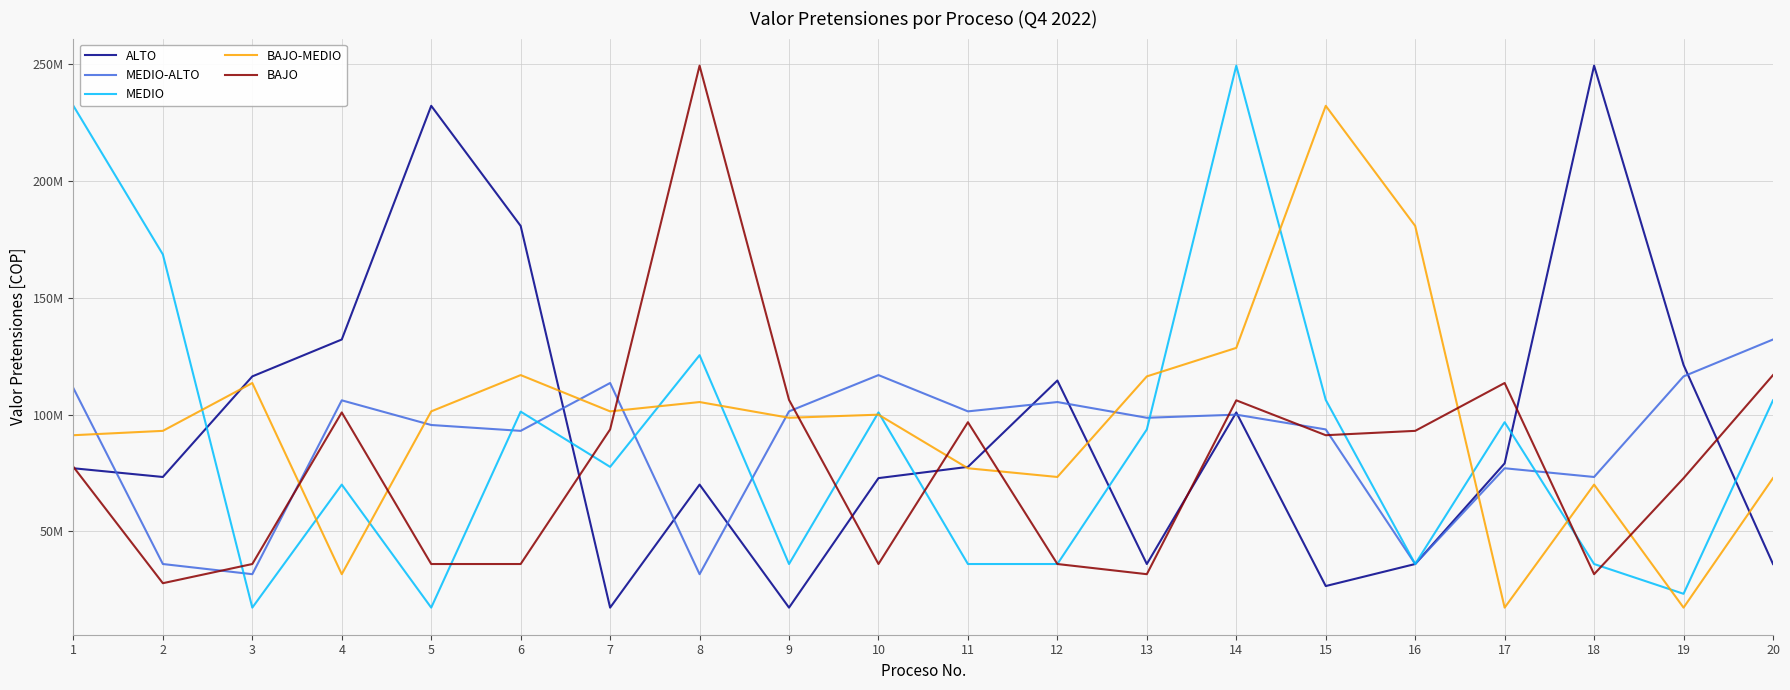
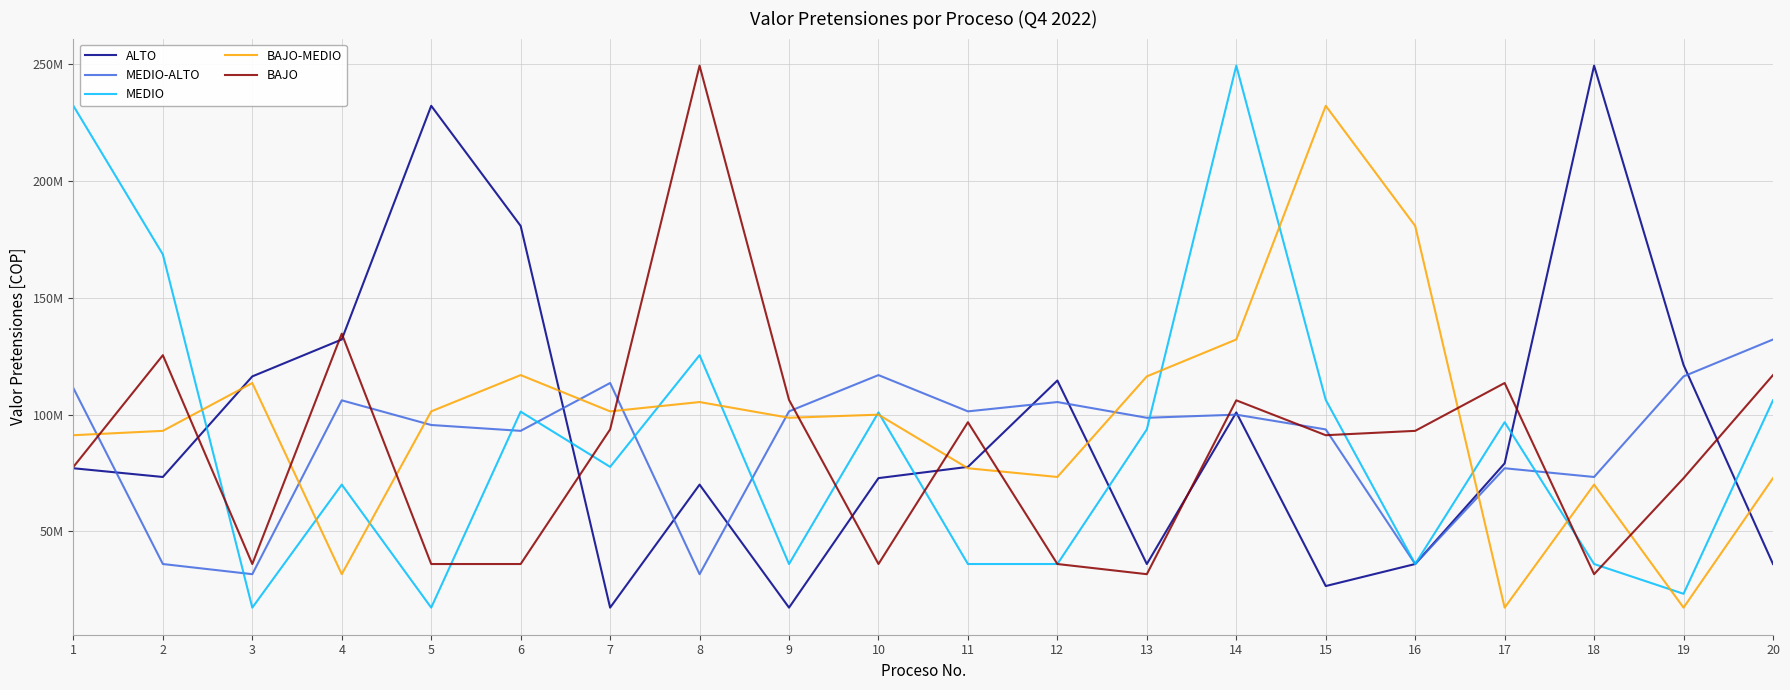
BAJO, 2: 28000000 -> 125000000
BAJO, 4: 101000000 -> 135000000
BAJO-MEDIO, 14: 129000000 -> 132000000
